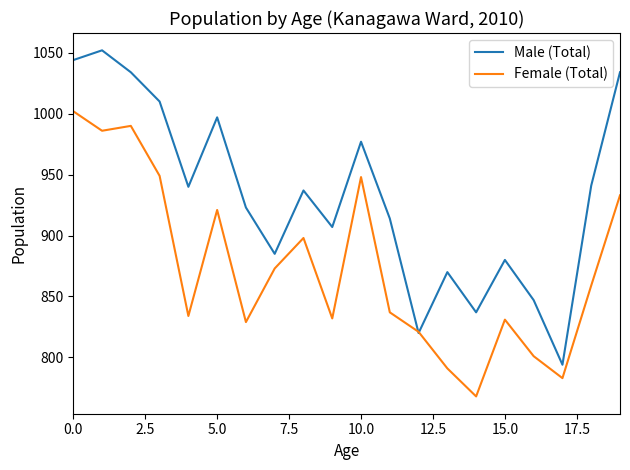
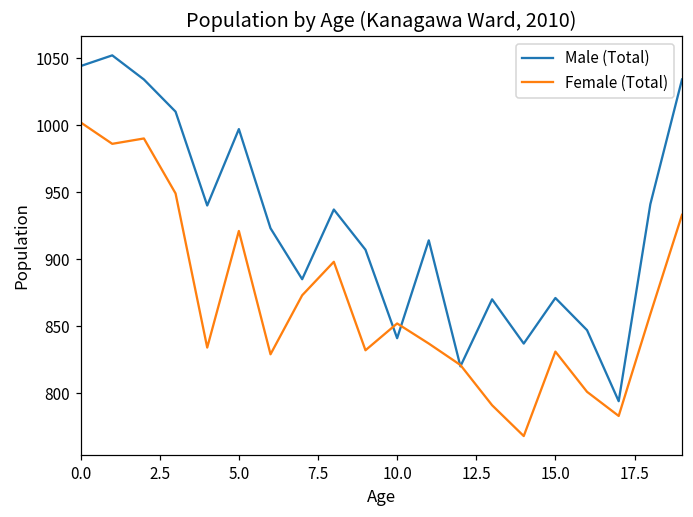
Male (Total), 10.0: 977 -> 841
Female (Total), 10.0: 948 -> 852
Male (Total), 15.0: 880 -> 871
